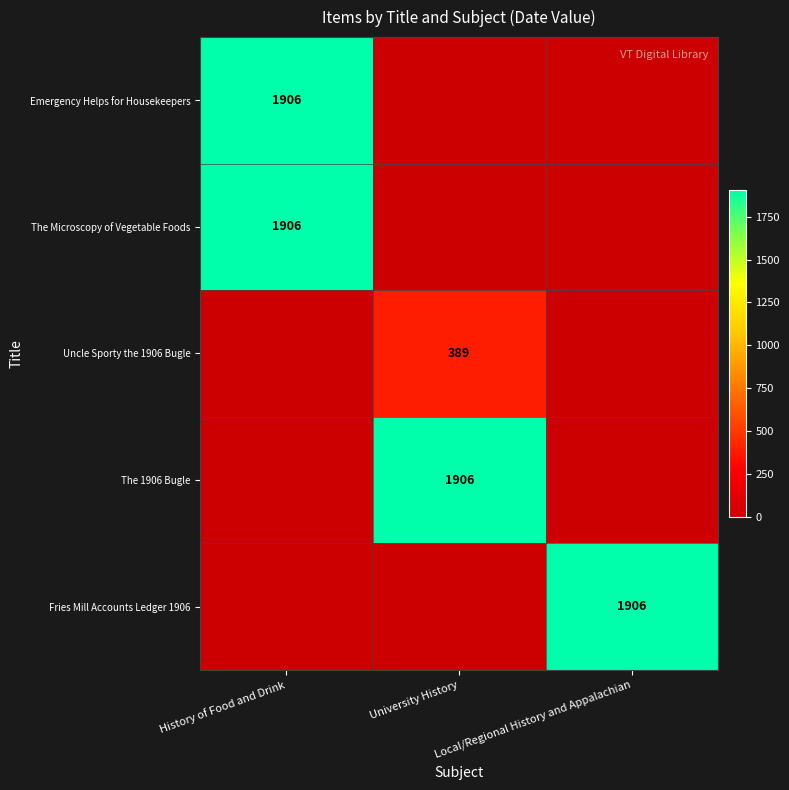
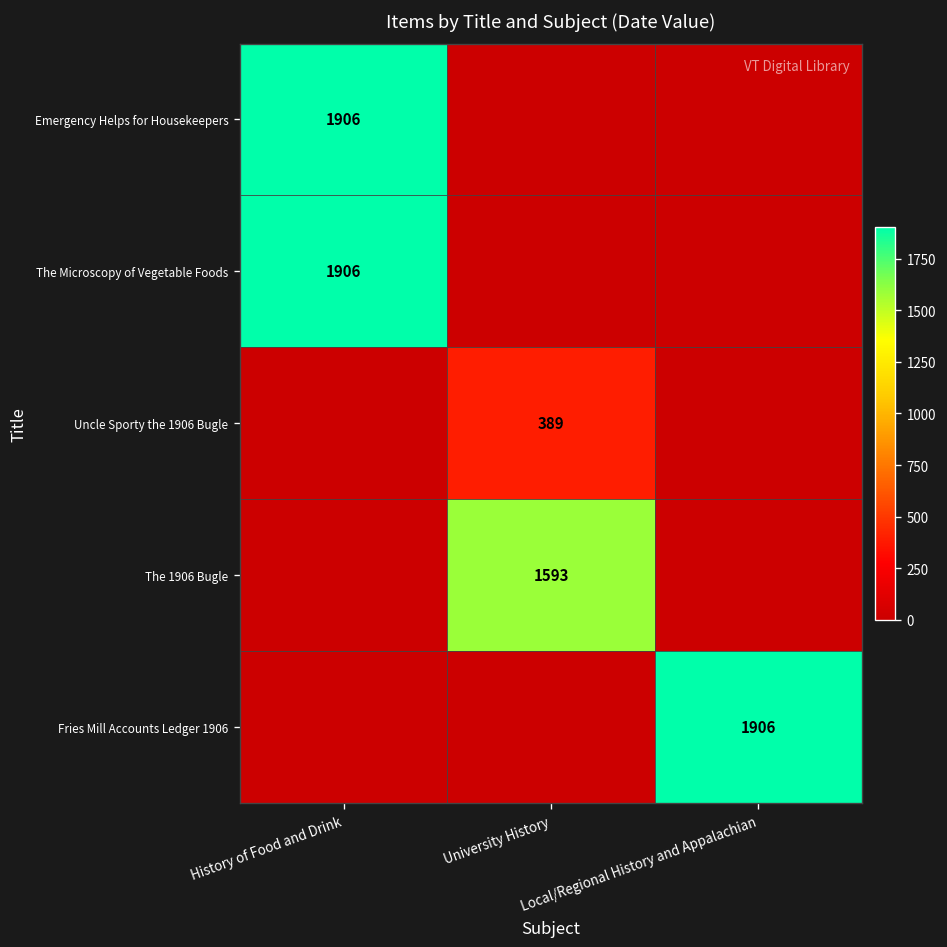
The 1906 Bugle, University History: 1906 -> 1593
